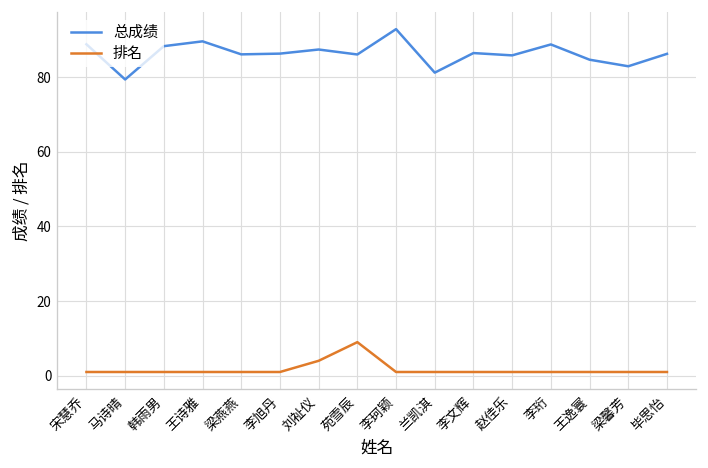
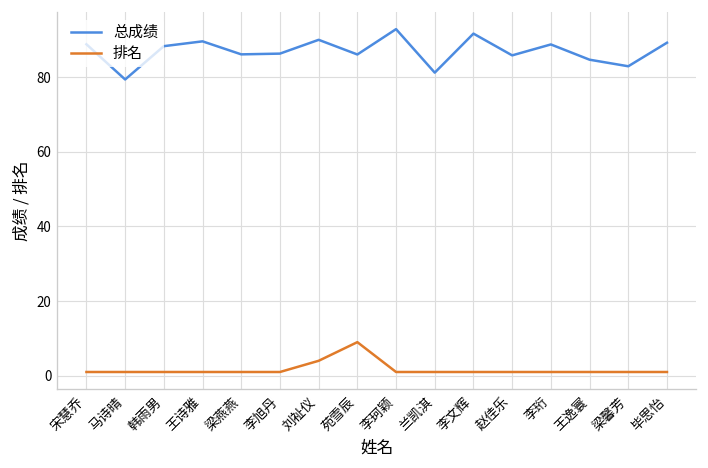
总成绩, 刘祉仪: 87 -> 90
总成绩, 李文辉: 86 -> 92
总成绩, 毕思怡: 86 -> 89
